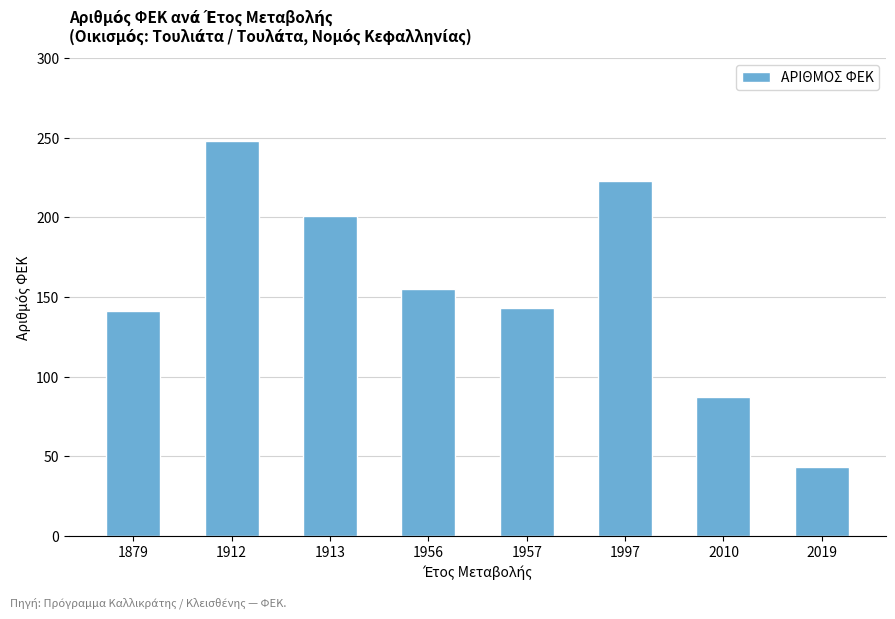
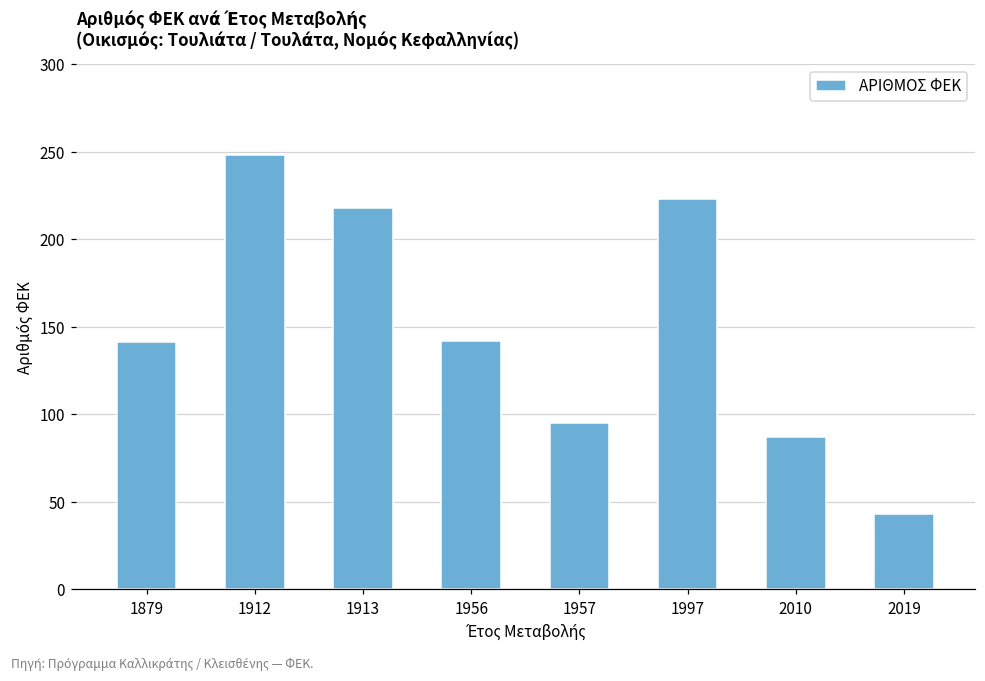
1913: 201 -> 218
1956: 155 -> 142
1957: 143 -> 95
